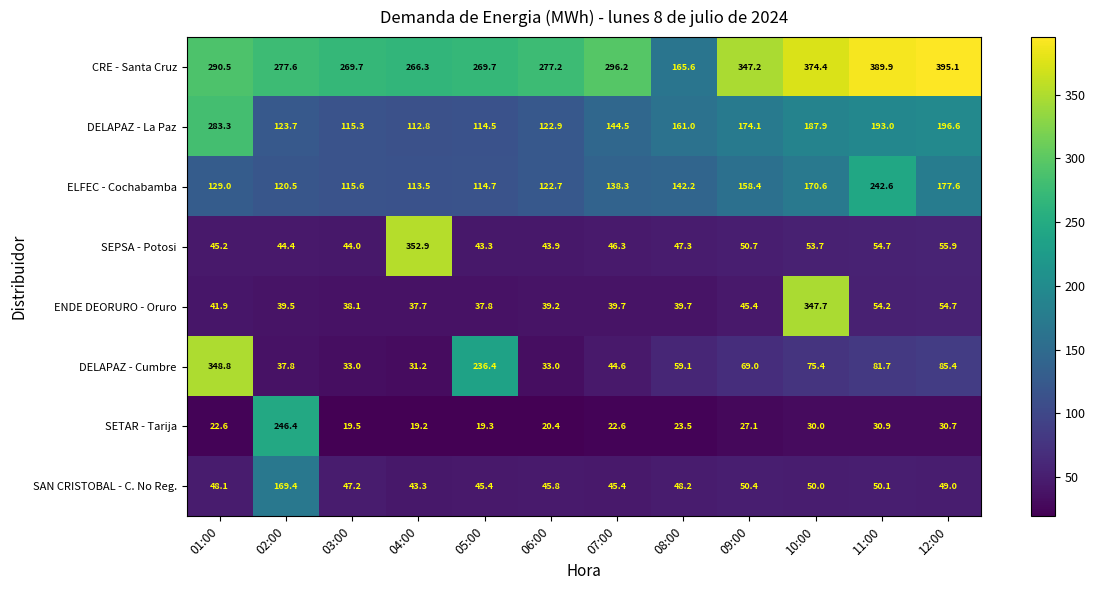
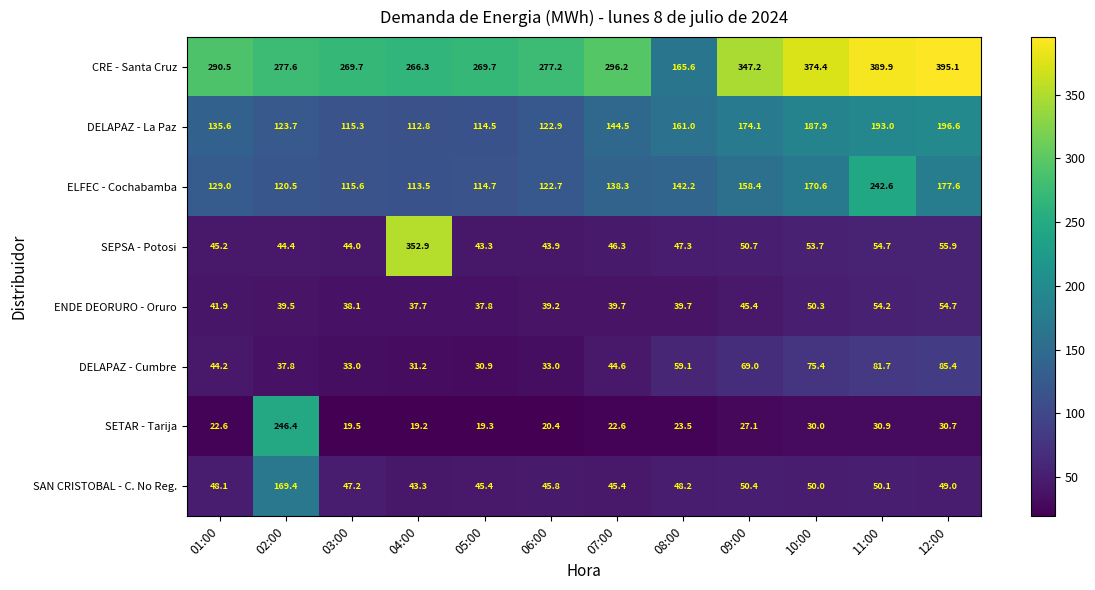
DELAPAZ - La Paz, 01:00: 283.3 -> 135.6
ENDE DEORURO - Oruro, 10:00: 347.7 -> 50.3
DELAPAZ - Cumbre, 01:00: 348.8 -> 44.2
DELAPAZ - Cumbre, 05:00: 236.4 -> 30.9
